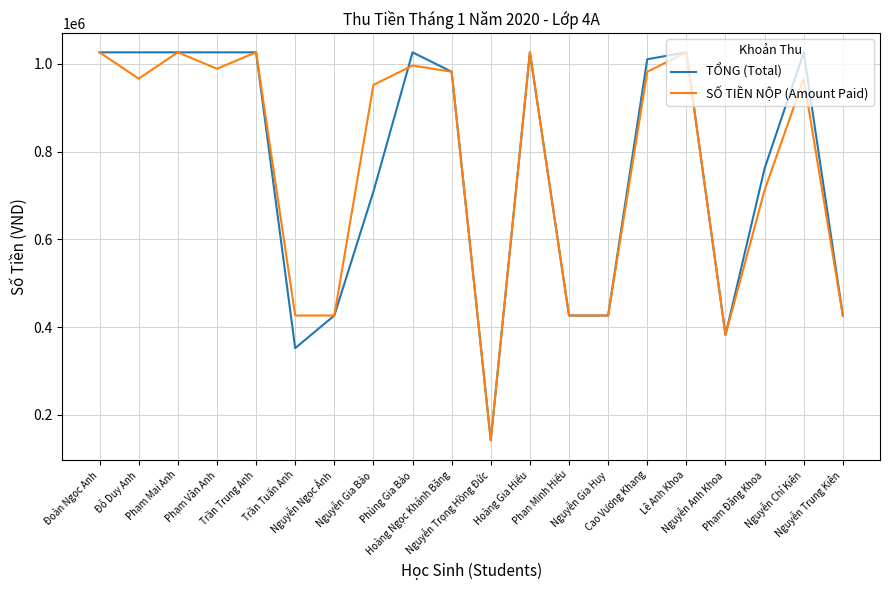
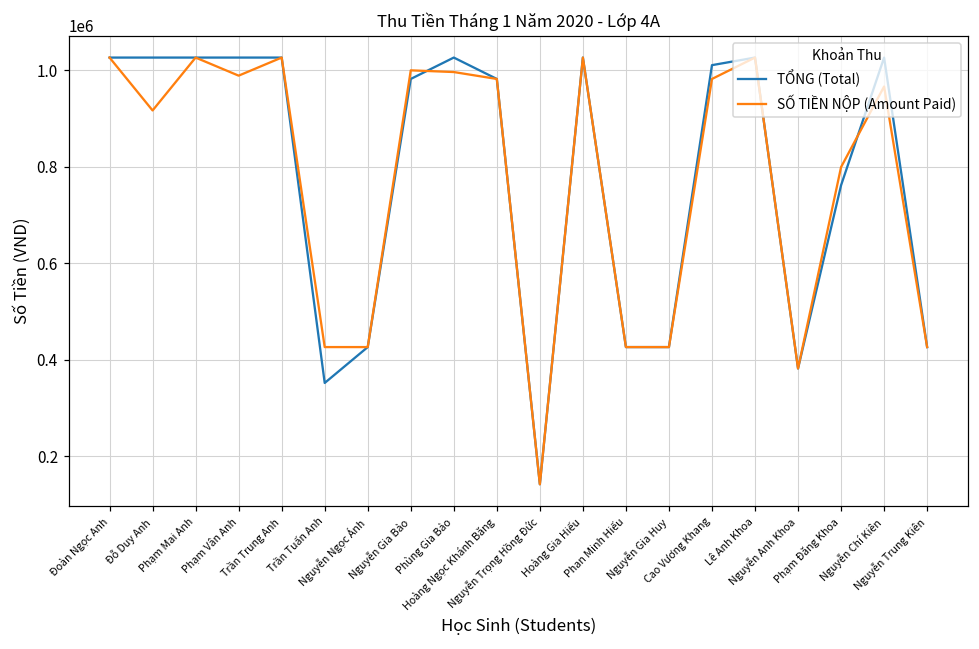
SỐ TIỀN NỘP (Amount Paid), Đỗ Duy Anh: 970000 -> 920000
TỔNG (Total), Nguyễn Gia Bảo: 710000 -> 980000
SỐ TIỀN NỘP (Amount Paid), Nguyễn Gia Bảo: 950000 -> 1000000
SỐ TIỀN NỘP (Amount Paid), Phạm Đăng Khoa: 710000 -> 800000
